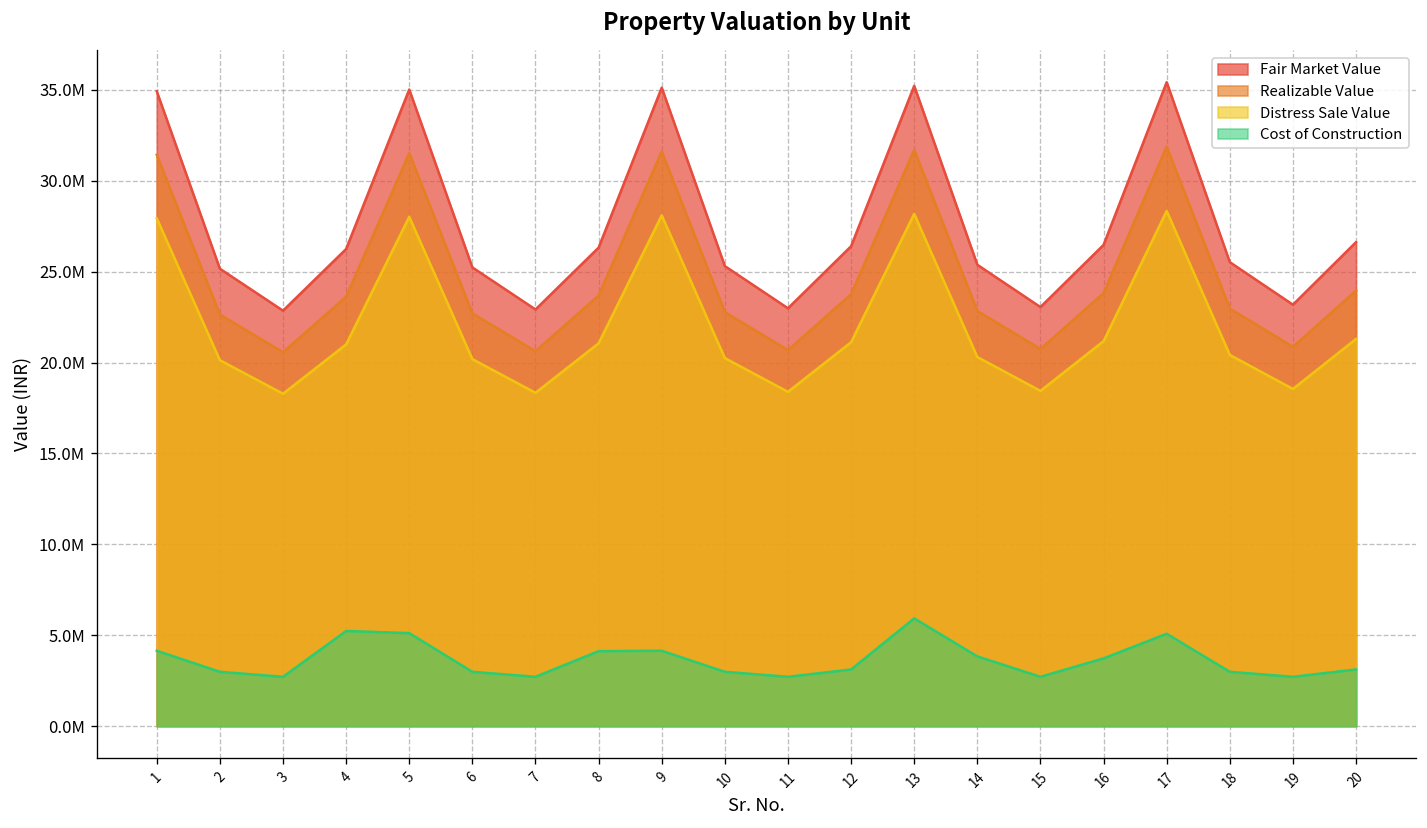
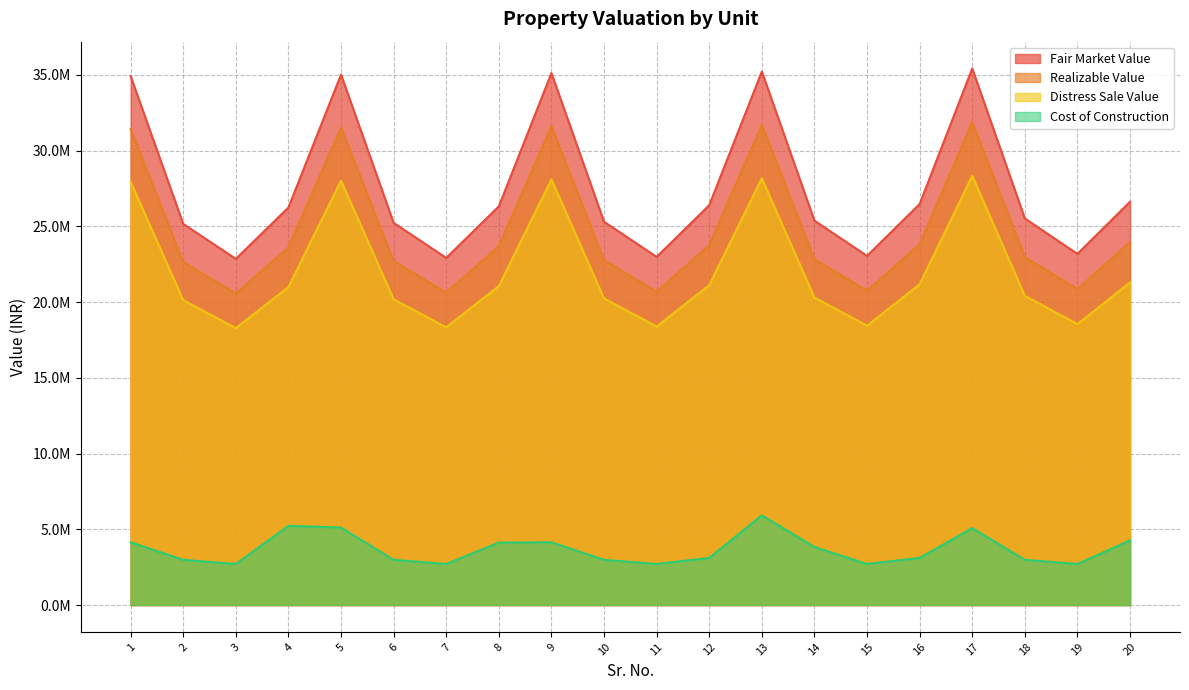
Cost of Construction, 16: 3700000 -> 3100000
Cost of Construction, 20: 3100000 -> 4300000
